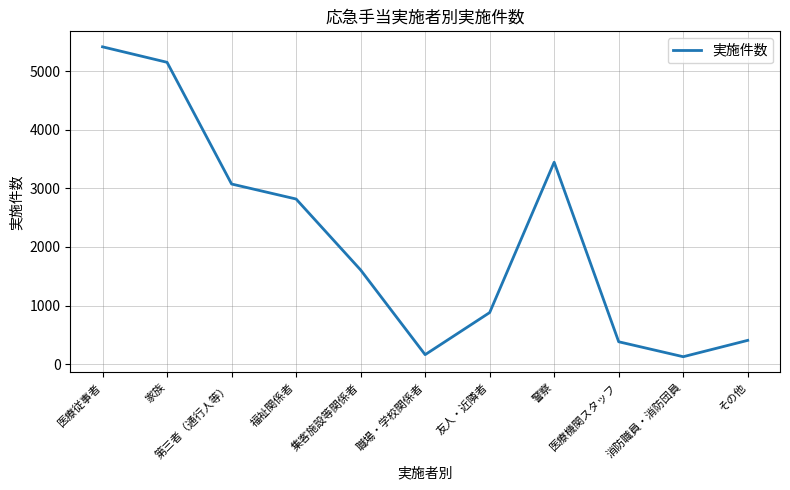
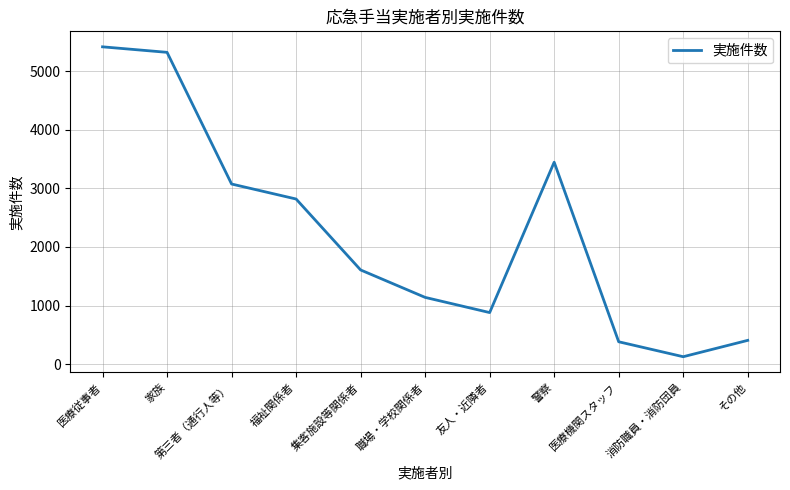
家族: 5100 -> 5300
職場・学校関係者: 200 -> 1100
